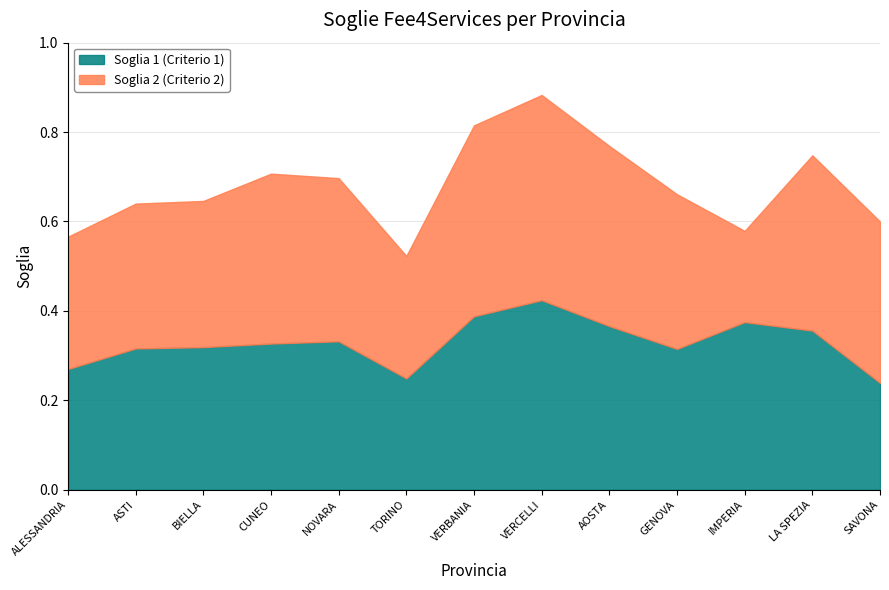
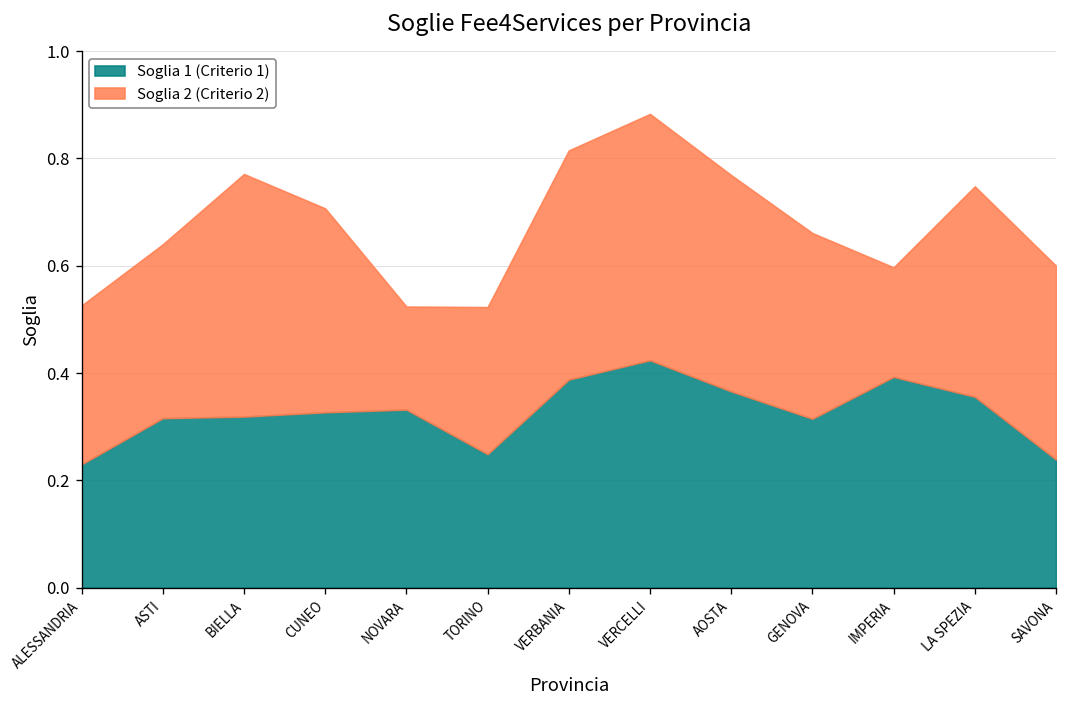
Soglia 1 (Criterio 1), ALESSANDRIA: 0.27 -> 0.23
Soglia 2 (Criterio 2), BIELLA: 0.33 -> 0.45
Soglia 2 (Criterio 2), NOVARA: 0.37 -> 0.19
Soglia 1 (Criterio 1), IMPERIA: 0.38 -> 0.39
